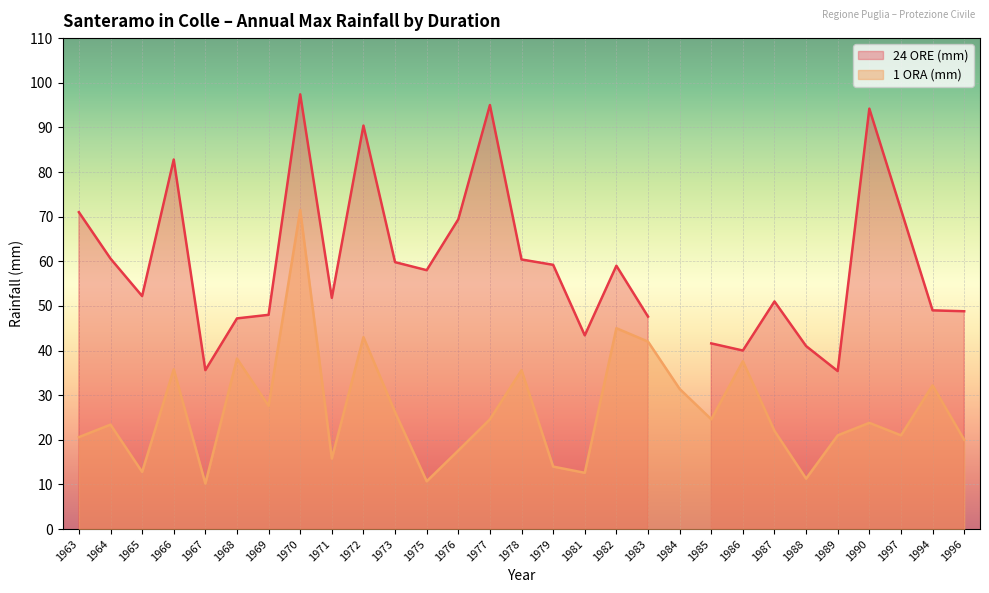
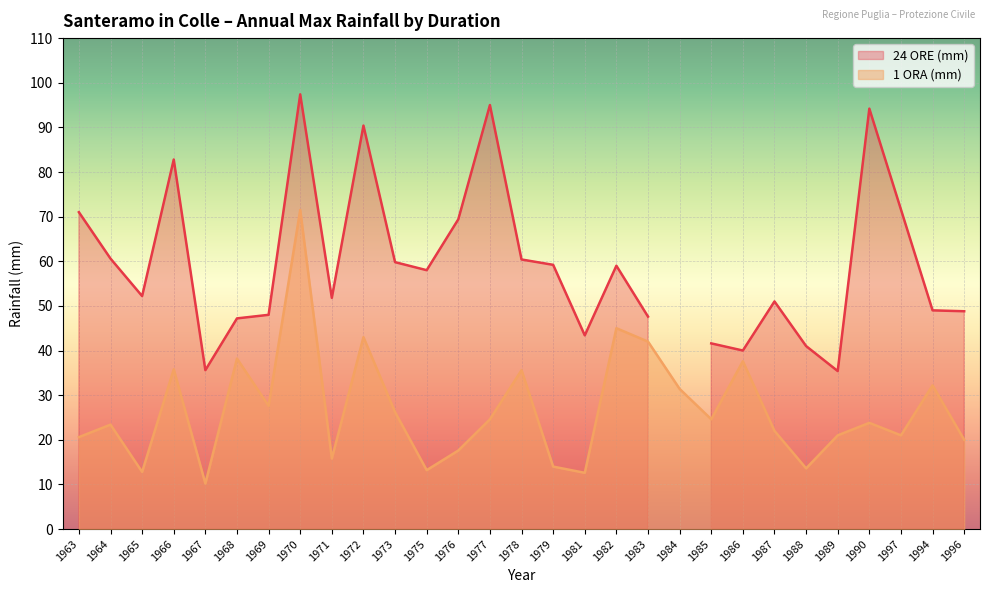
1 ORA (mm), 1975: 11 -> 13
1 ORA (mm), 1988: 11 -> 14
